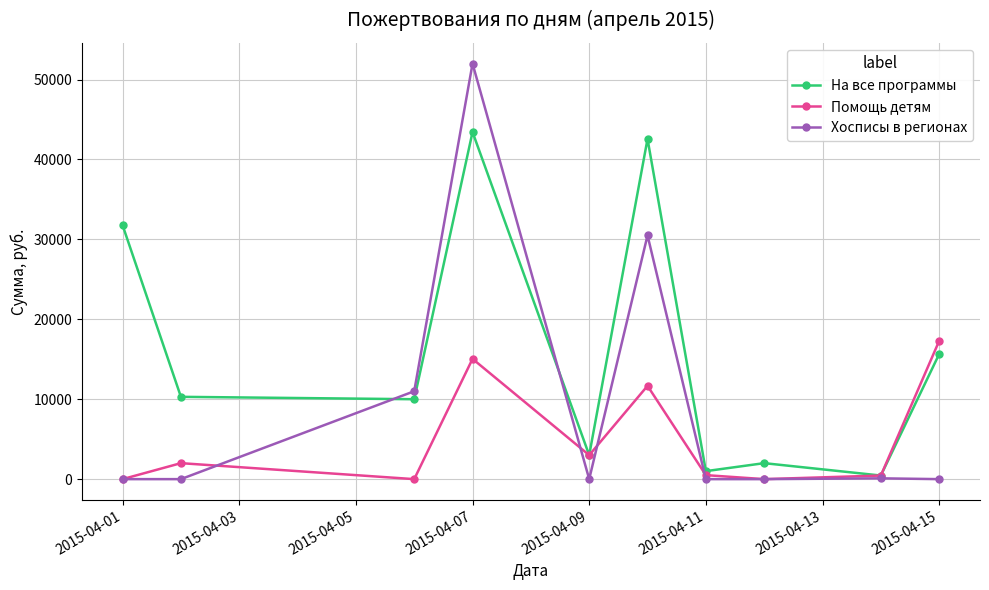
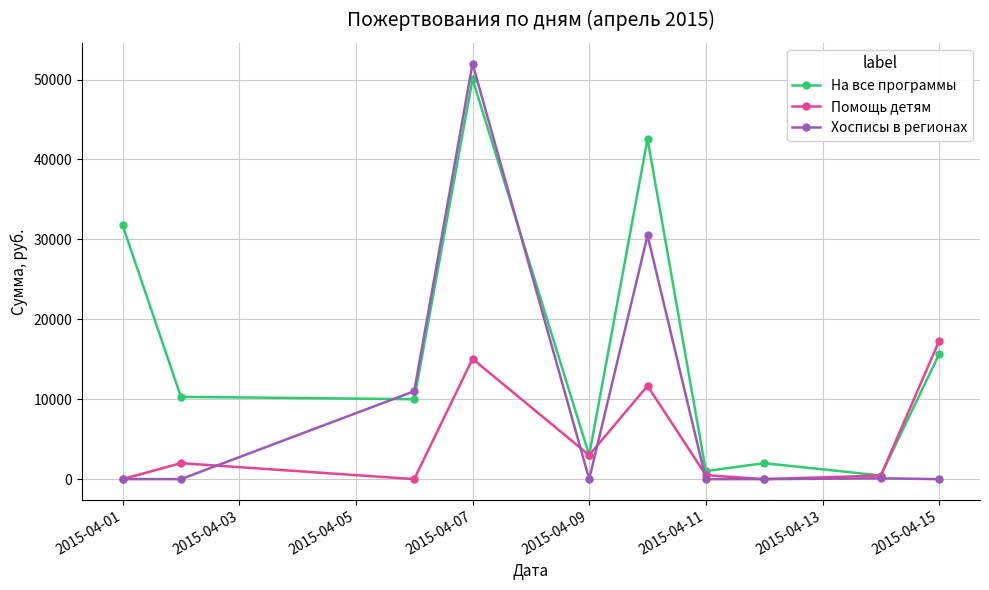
На все программы, 2015-04-07: 43000 -> 50000
